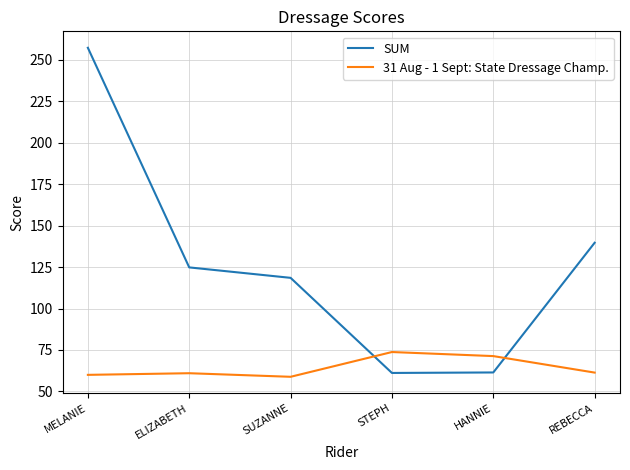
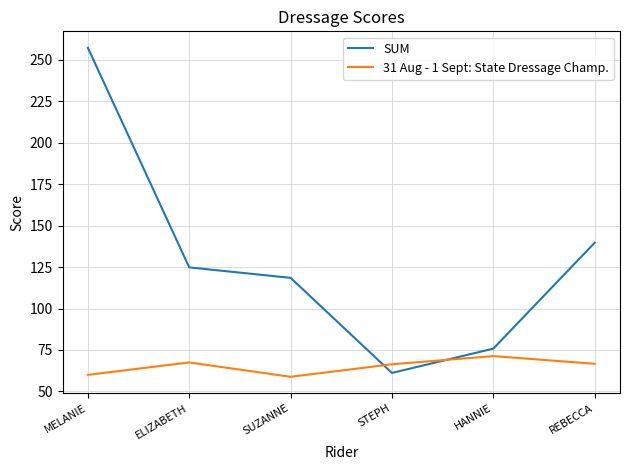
31 Aug - 1 Sept: State Dressage Champ., ELIZABETH: 61 -> 68
31 Aug - 1 Sept: State Dressage Champ., STEPH: 74 -> 66
SUM, HANNIE: 61 -> 76
31 Aug - 1 Sept: State Dressage Champ., REBECCA: 61 -> 67
